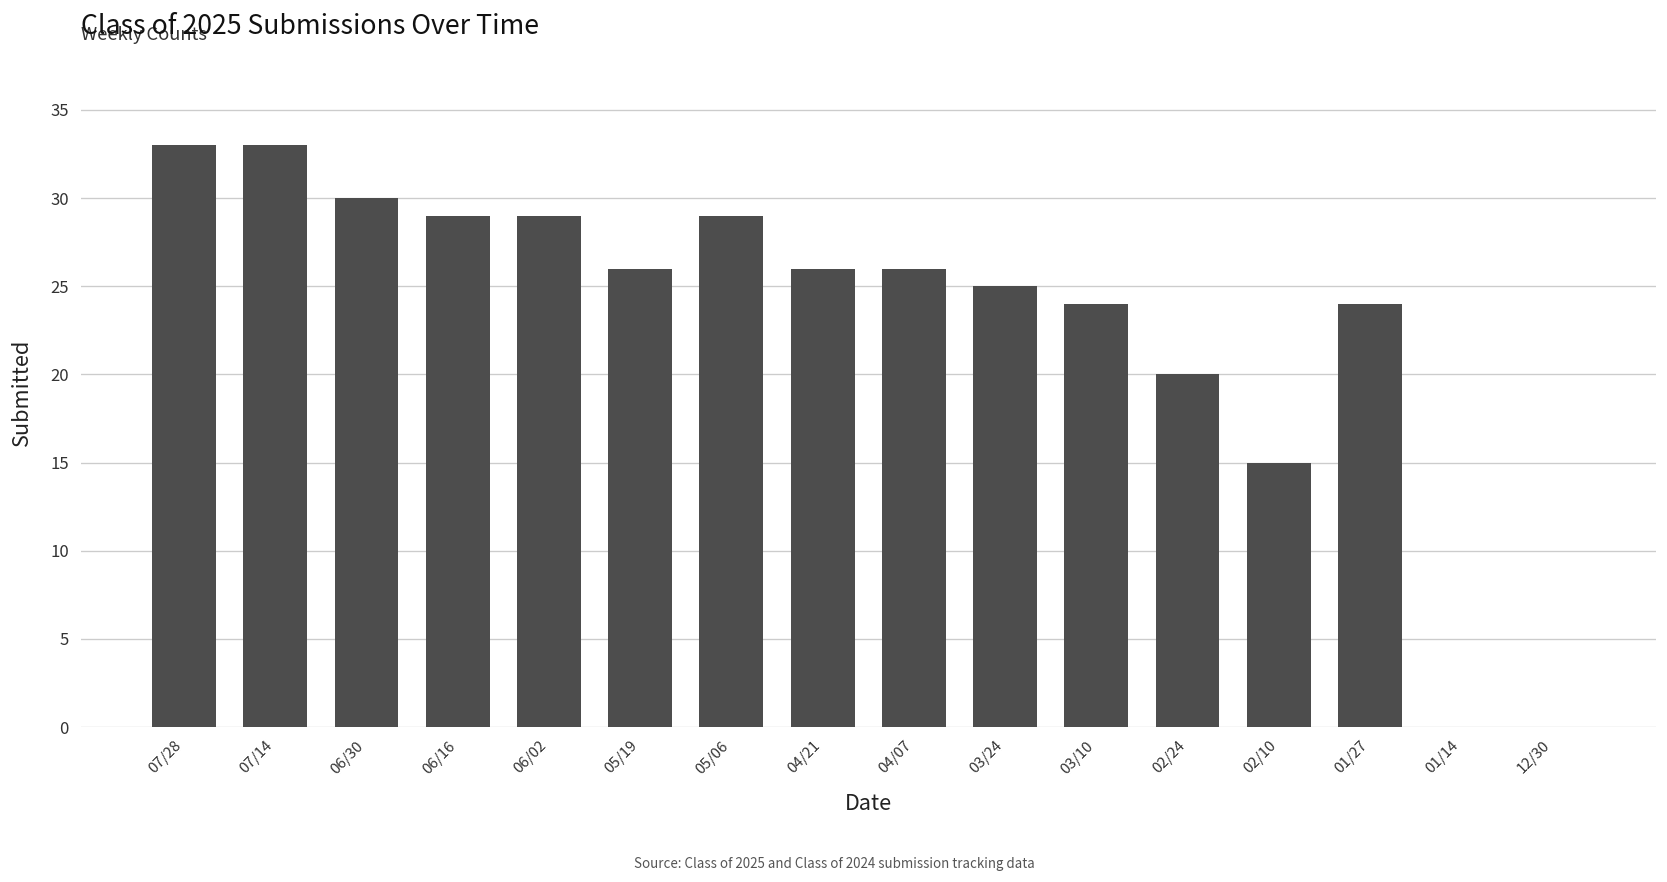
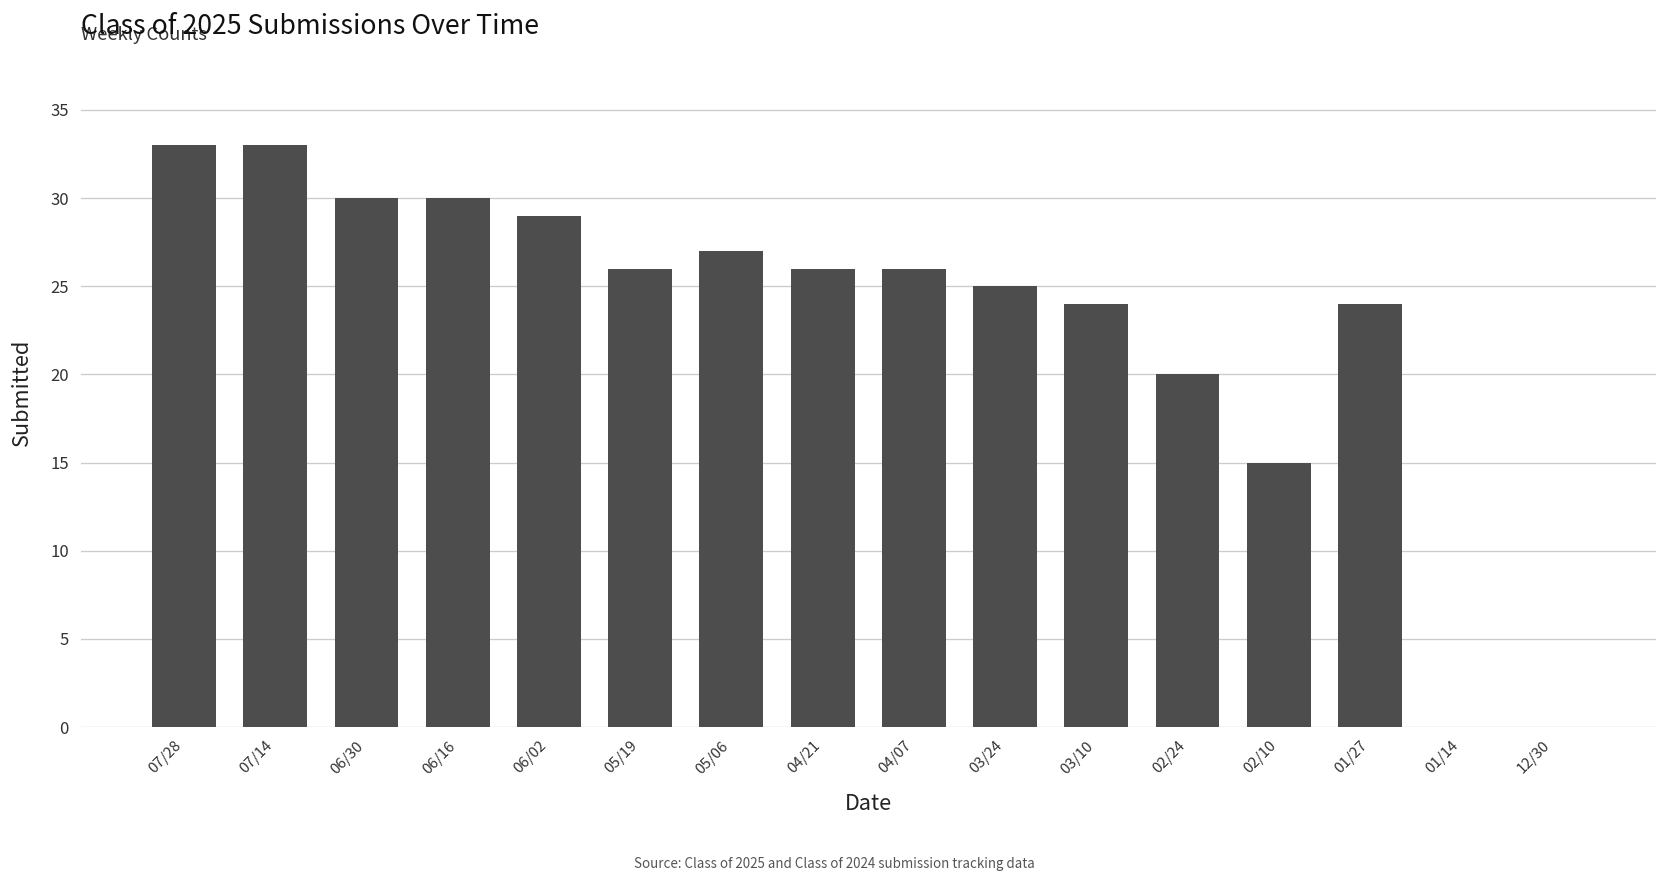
06/16: 29 -> 30
05/06: 29 -> 27
